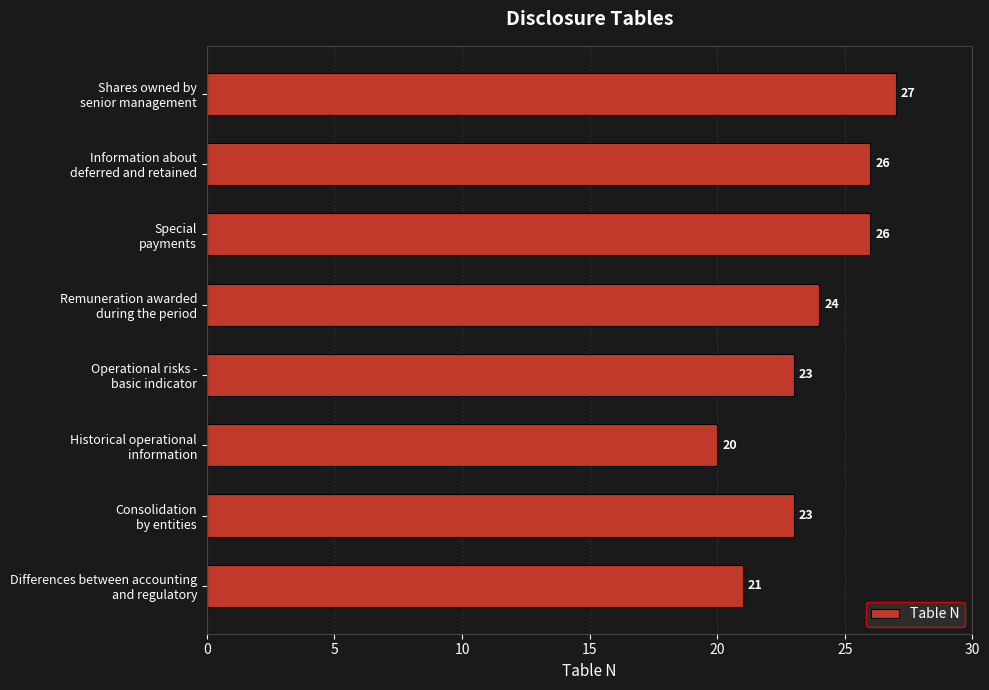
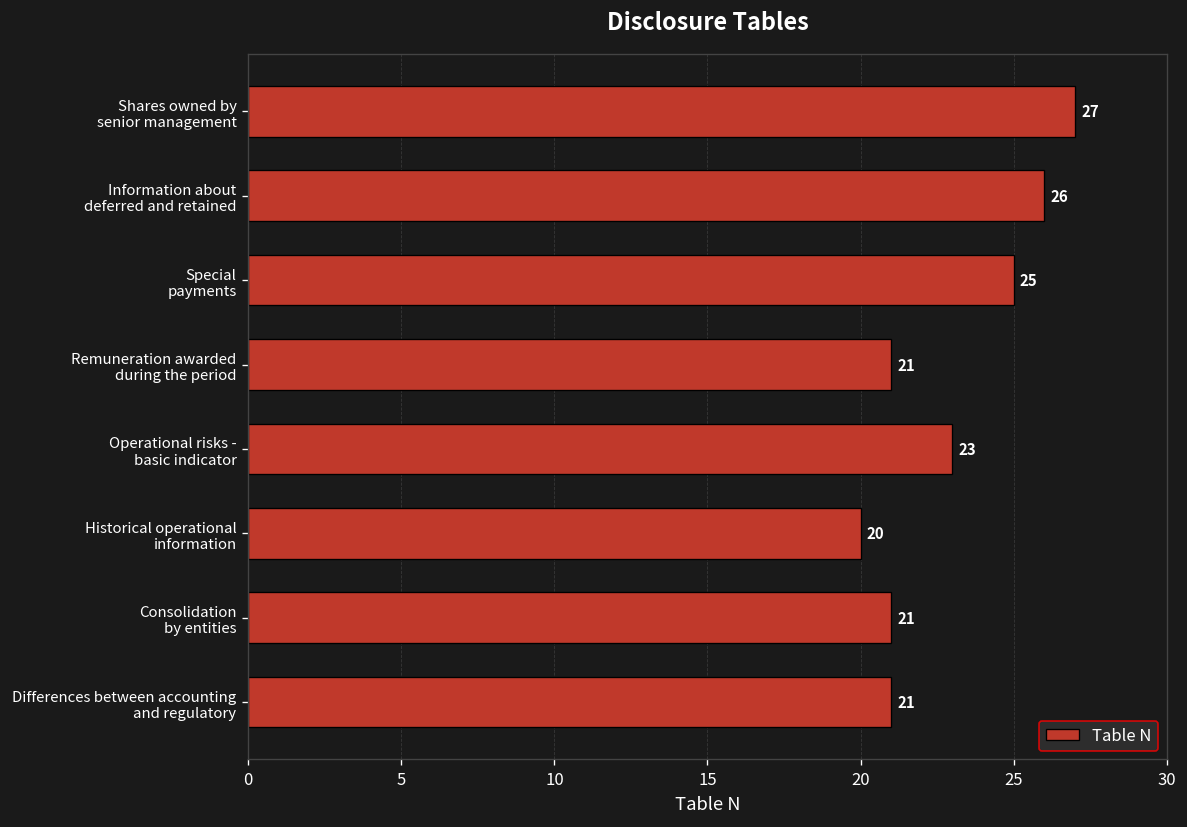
Special payments: 26 -> 25
Remuneration awarded during the period: 24 -> 21
Consolidation by entities: 23 -> 21
